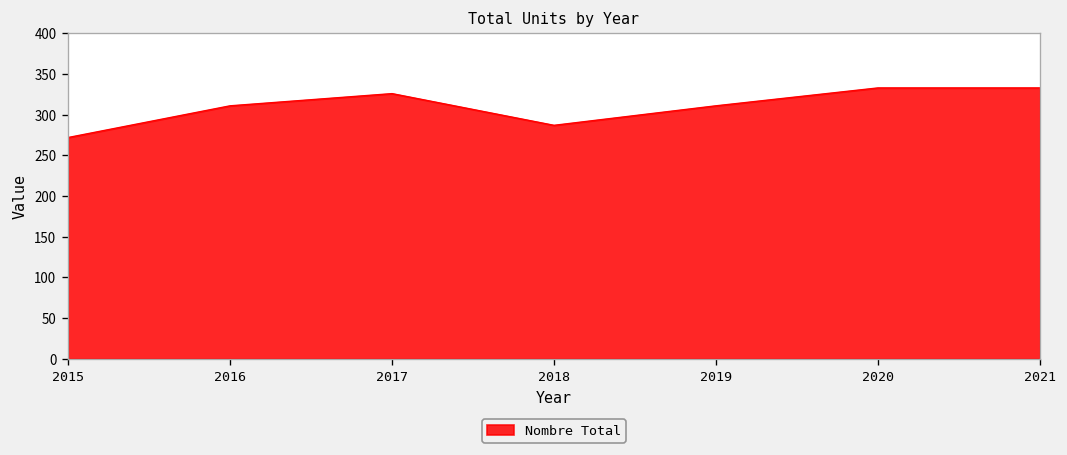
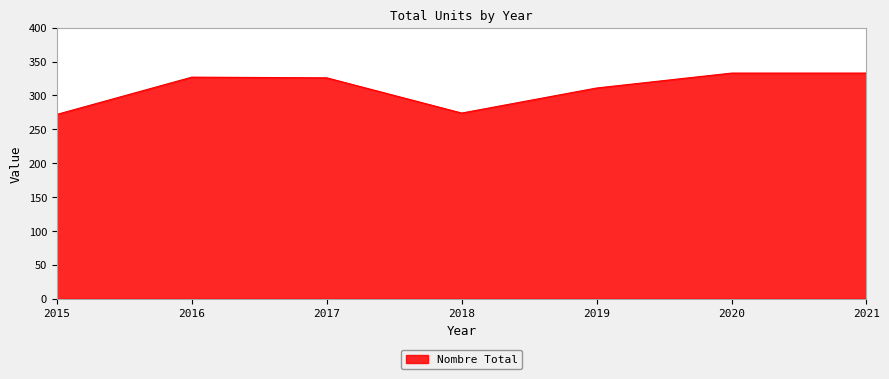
2016: 310 -> 330
2018: 290 -> 270
